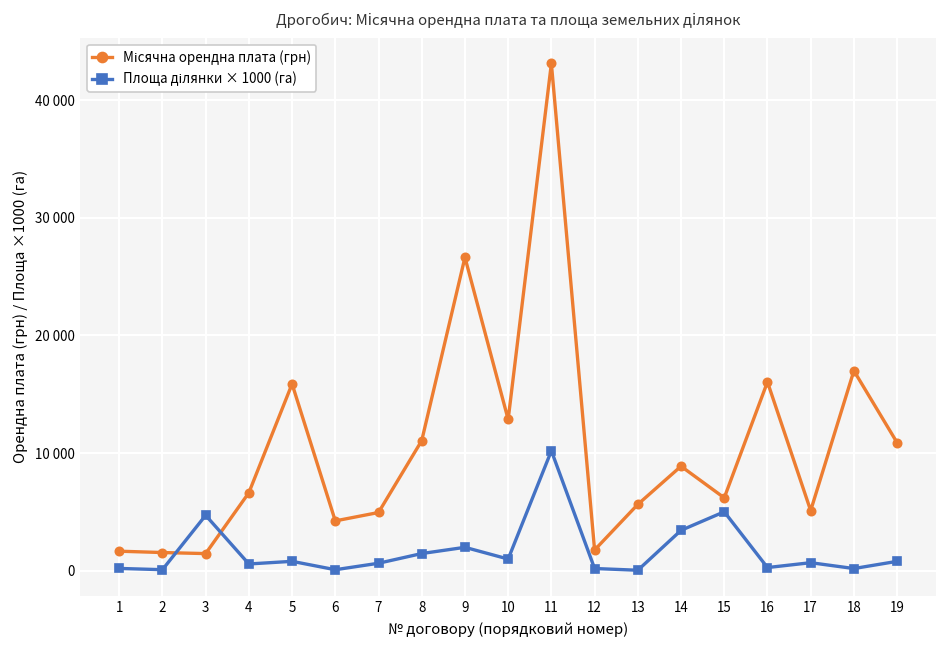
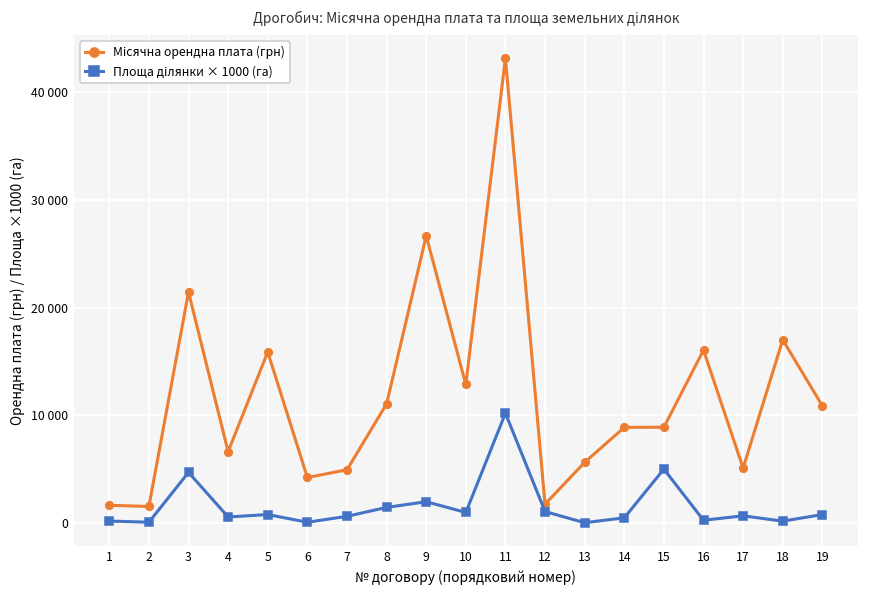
Місячна орендна плата (грн), 3: 1000 -> 21000
Площа ділянки × 1000 (га), 12: 0 -> 1000
Площа ділянки × 1000 (га), 14: 3000 -> 0
Місячна орендна плата (грн), 15: 6000 -> 9000
